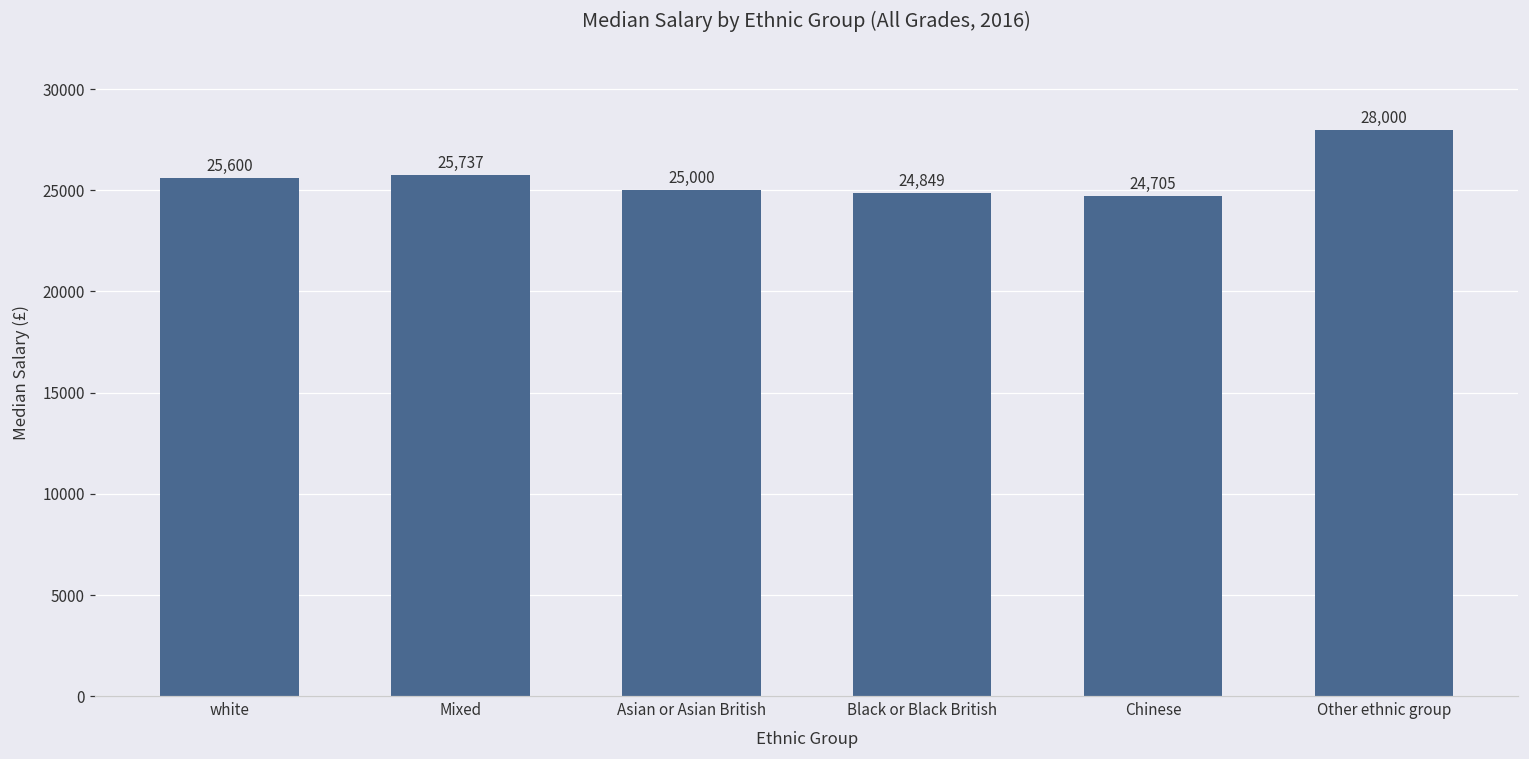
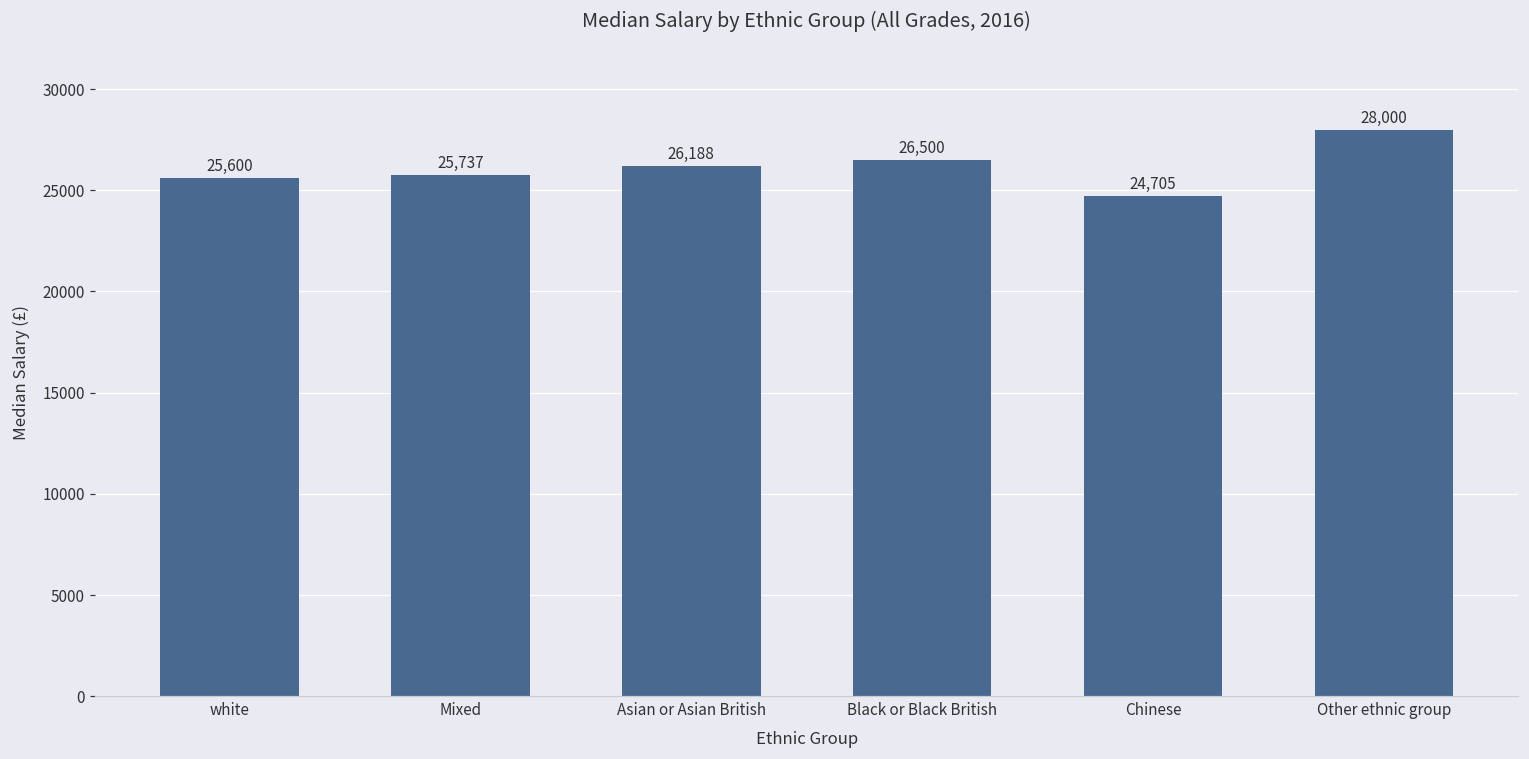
Asian or Asian British: 25,000 -> 26,188
Black or Black British: 24,849 -> 26,500
